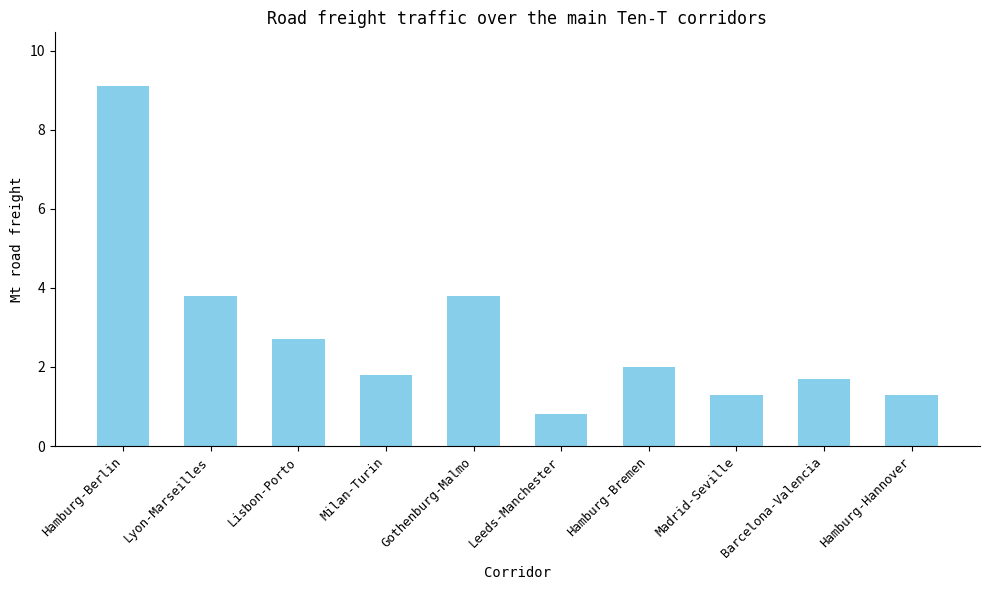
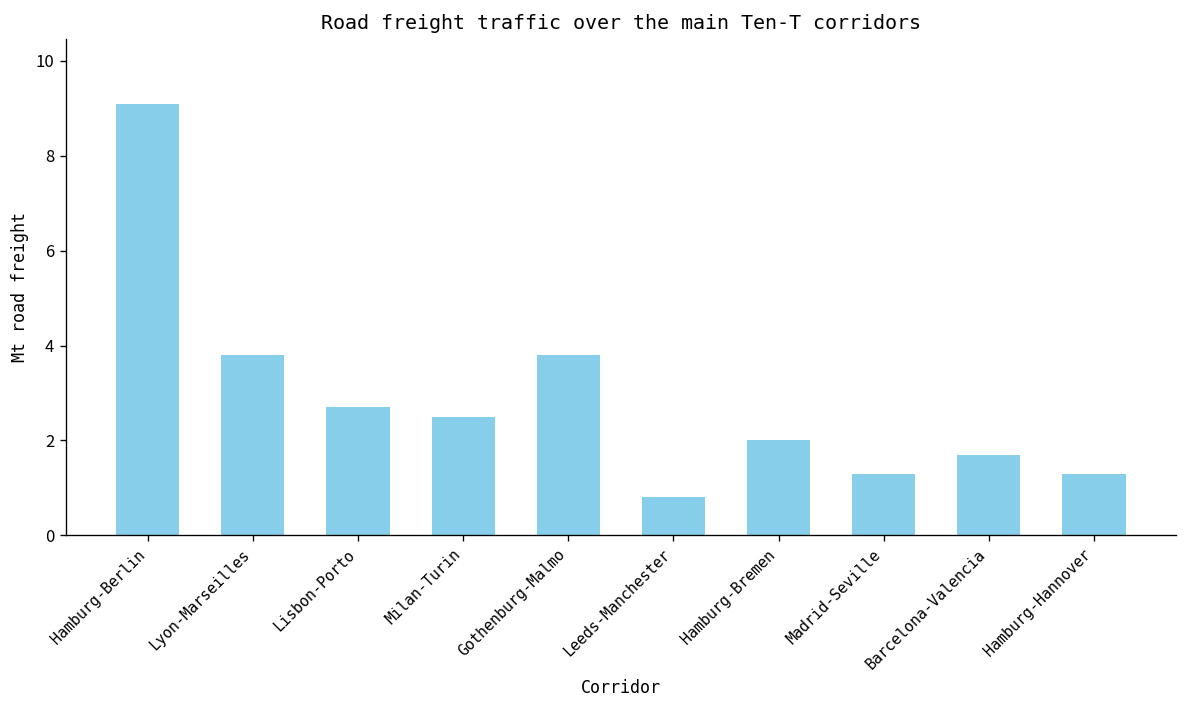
Milan-Turin: 1.8 -> 2.5
